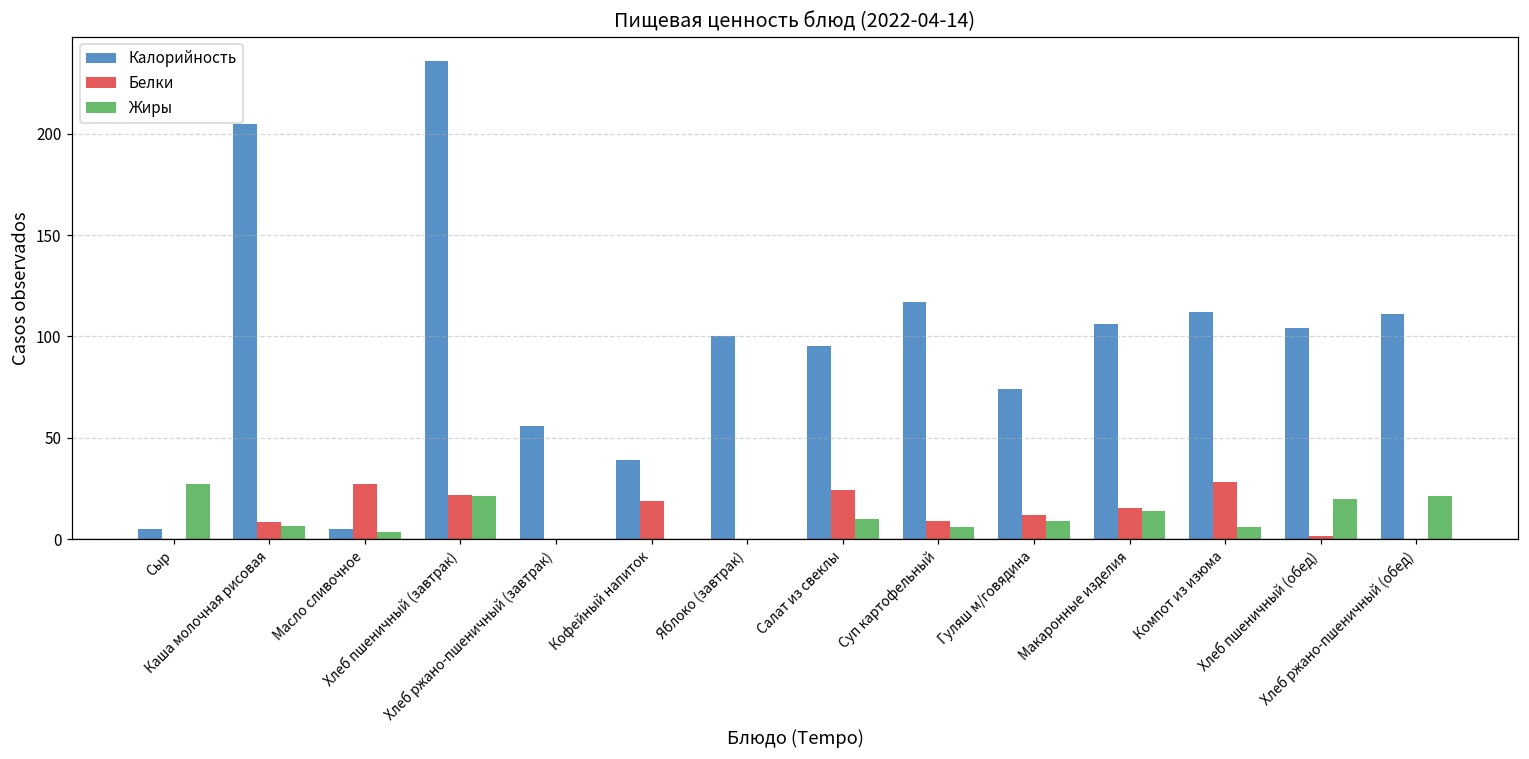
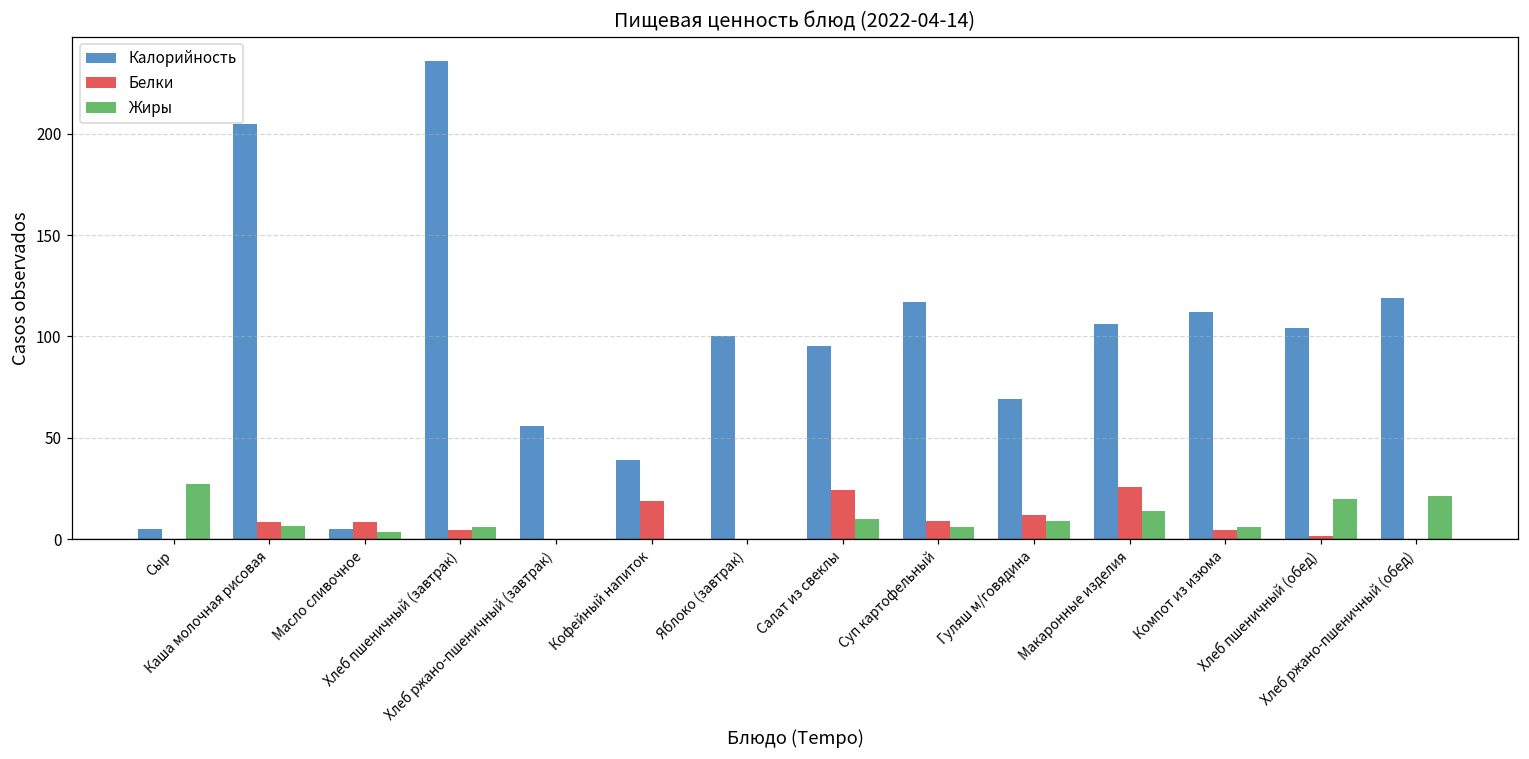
Белки, Масло сливочное: 27 -> 8
Белки, Хлеб пшеничный (завтрак): 22 -> 5
Жиры, Хлеб пшеничный (завтрак): 21 -> 6
Калорийность, Гуляш м/говядина: 74 -> 69
Белки, Макаронные изделия: 15 -> 26
Белки, Компот из изюма: 28 -> 5
Калорийность, Хлеб ржано-пшеничный (обед): 111 -> 119
